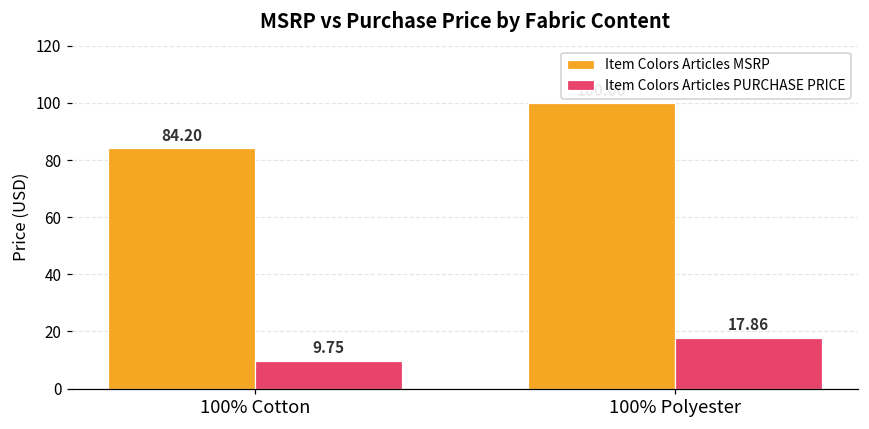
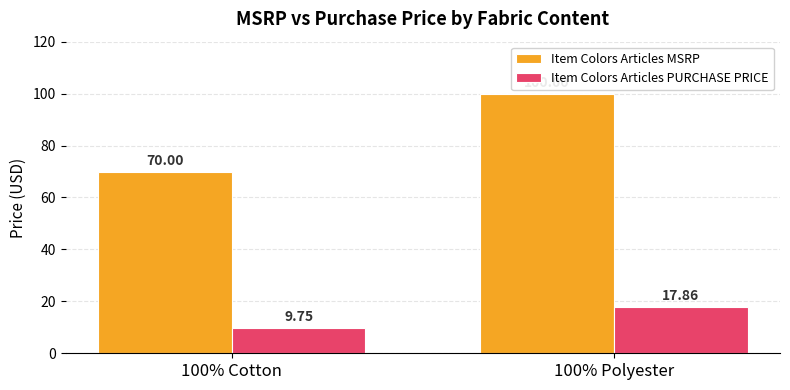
Item Colors Articles MSRP, 100% Cotton: 84.20 -> 70.00
